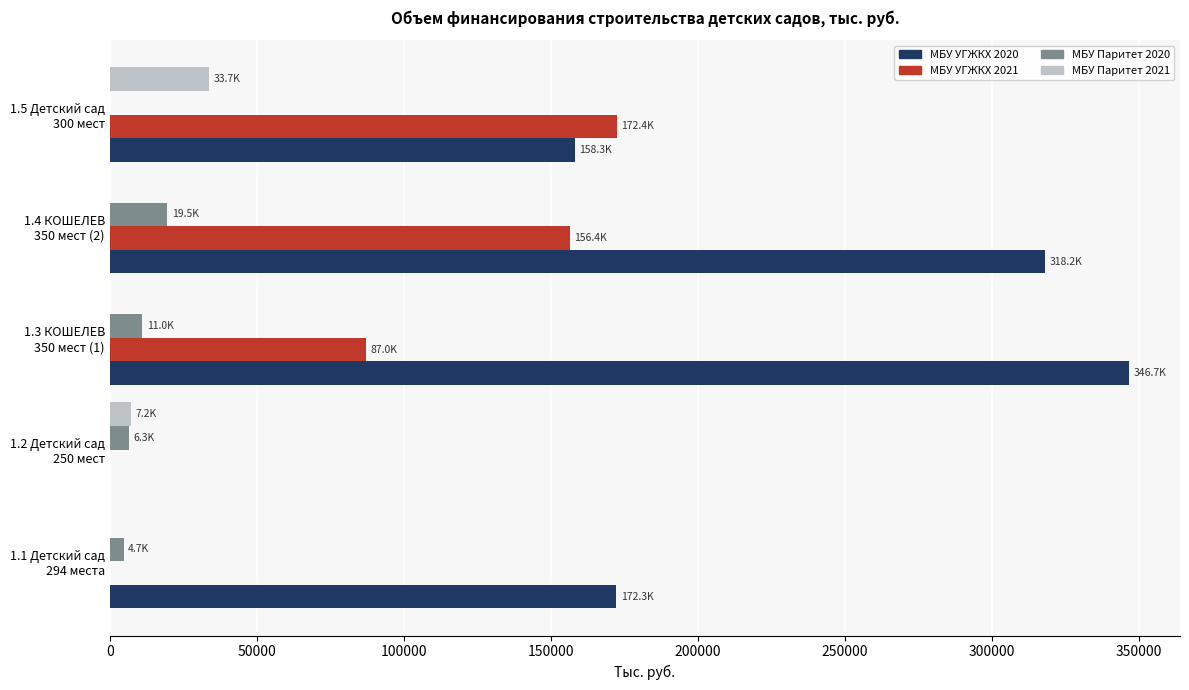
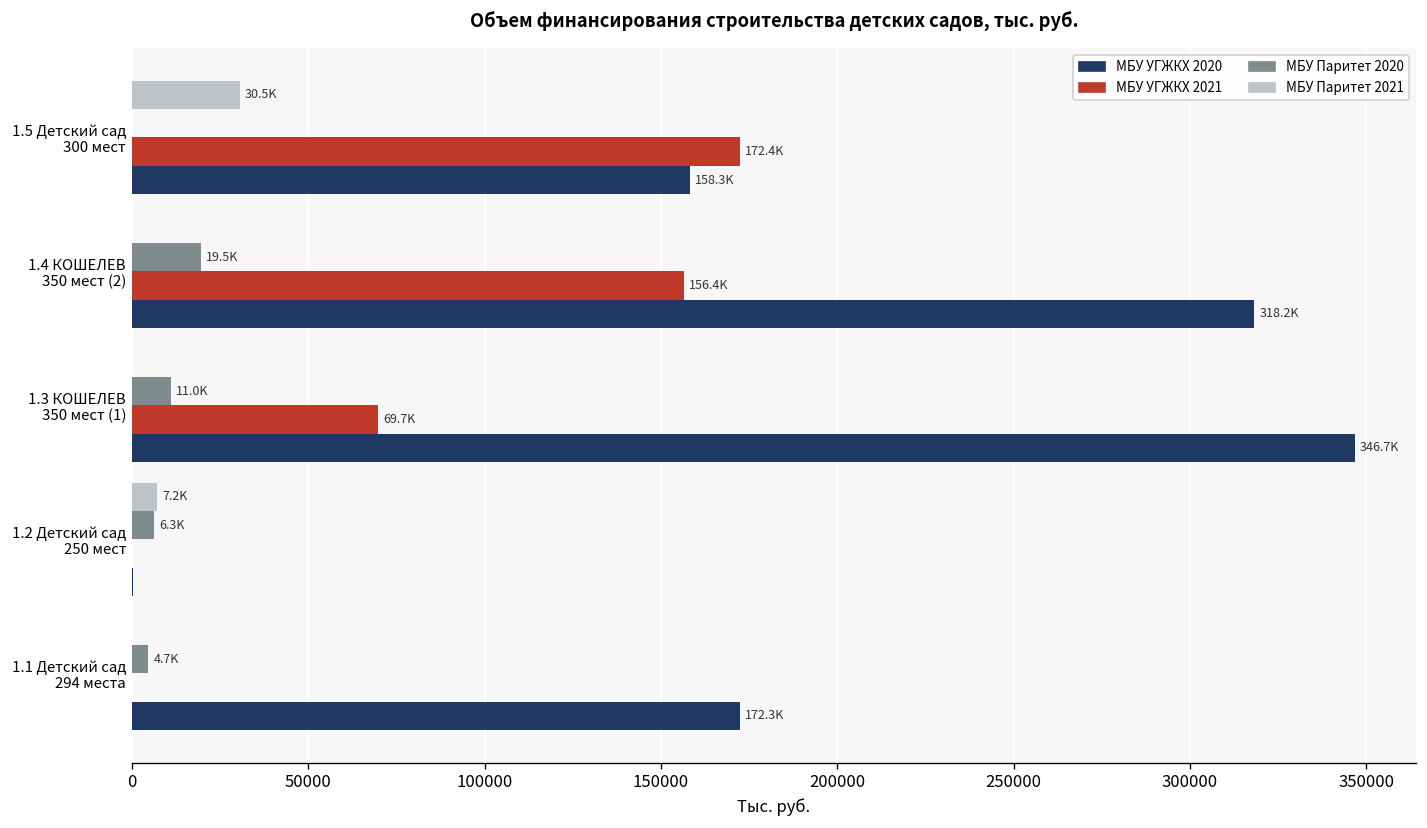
МБУ Паритет 2021, 1.5 Детский сад 300 мест: 33.7K -> 30.5K
МБУ УГЖКХ 2021, 1.3 КОШЕЛЕВ 350 мест (1): 87.0K -> 69.7K
